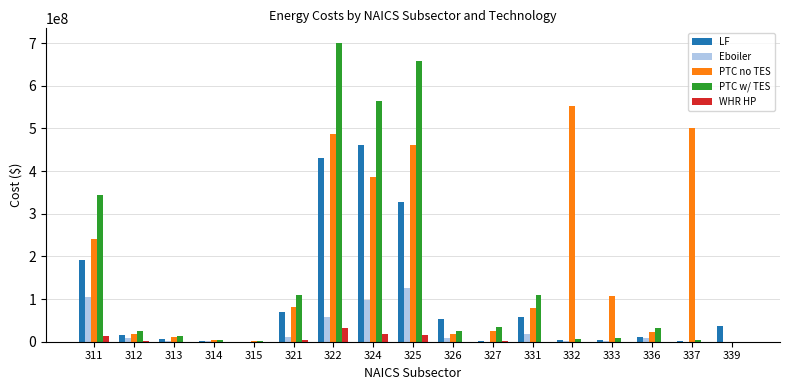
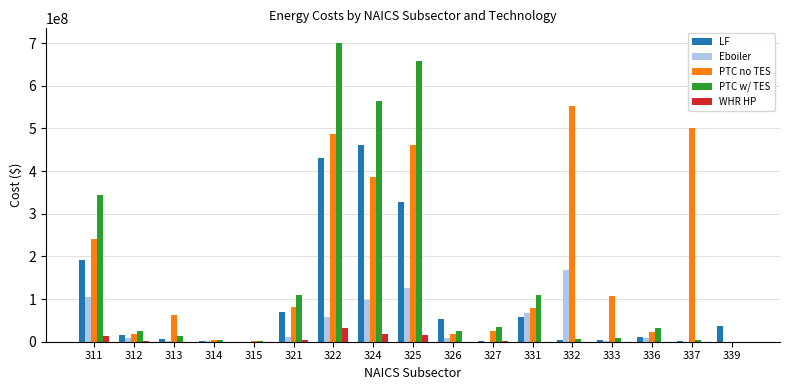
PTC no TES, 313: 10000000 -> 60000000
Eboiler, 331: 20000000 -> 70000000
Eboiler, 332: 0 -> 170000000
